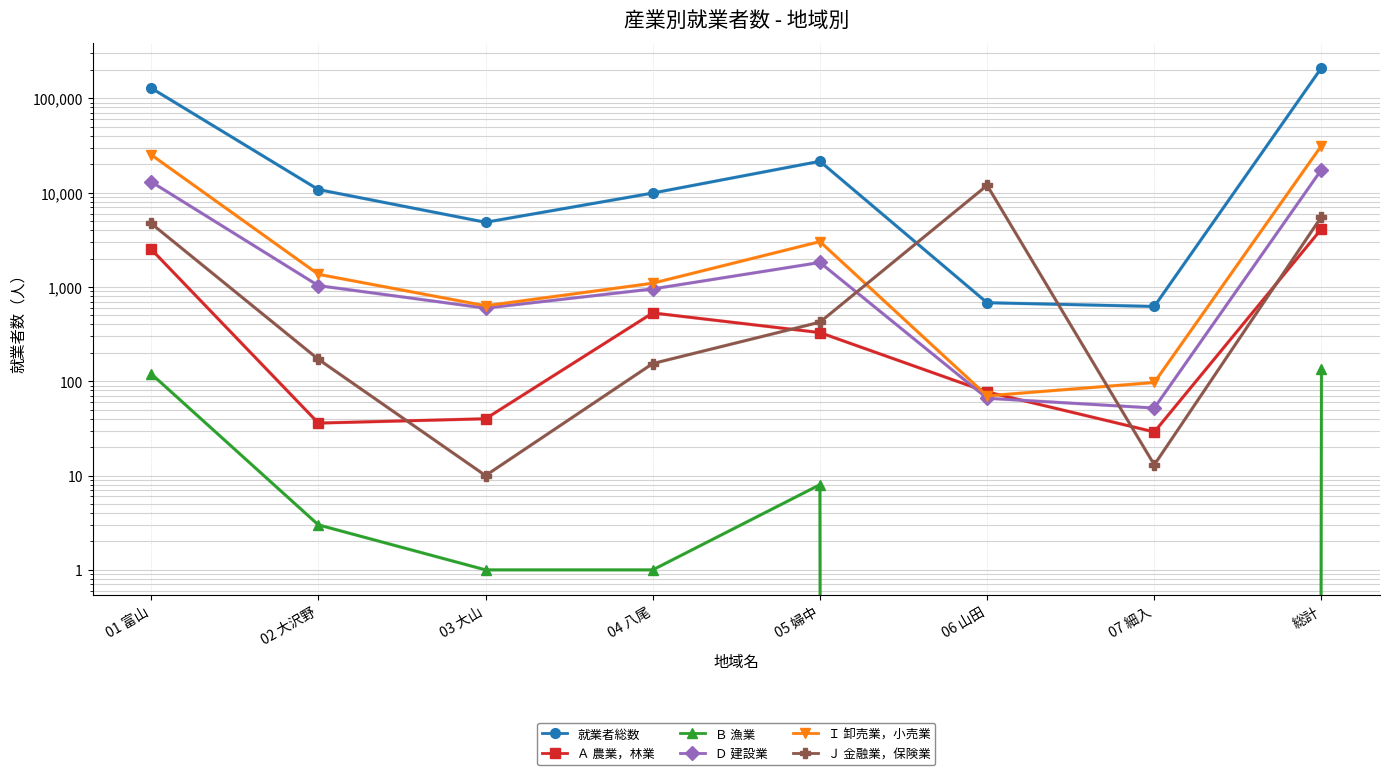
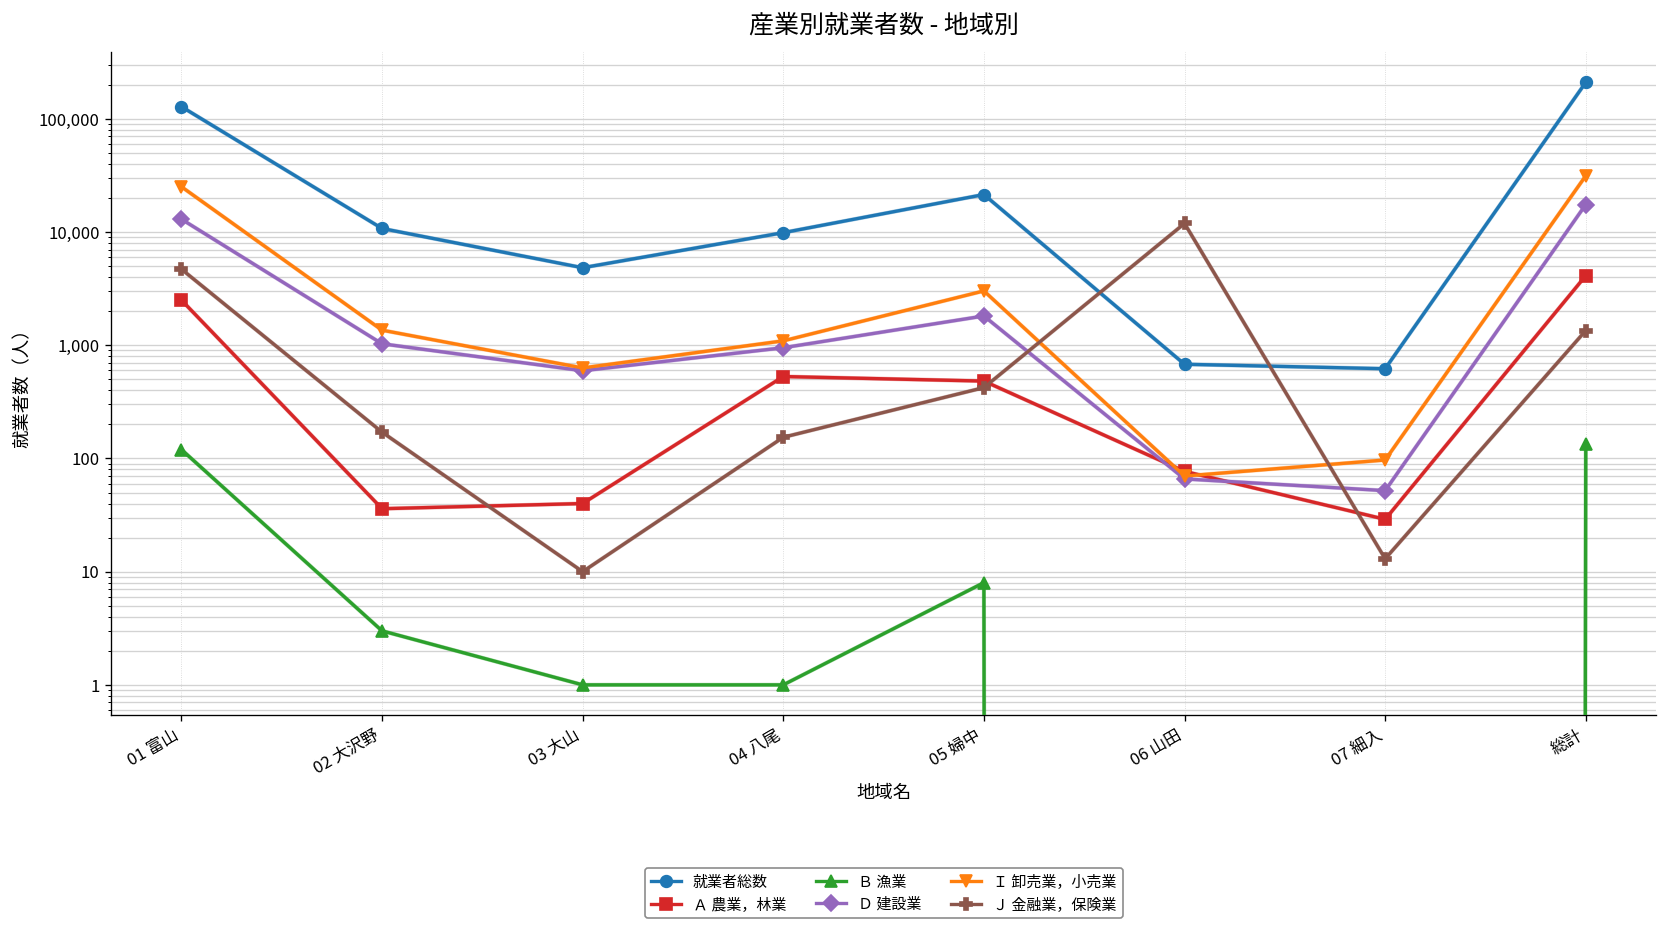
Ａ 農業，林業, 05 婦中: 330 -> 500
Ｊ 金融業，保険業, 総計: 6,000 -> 1,400
